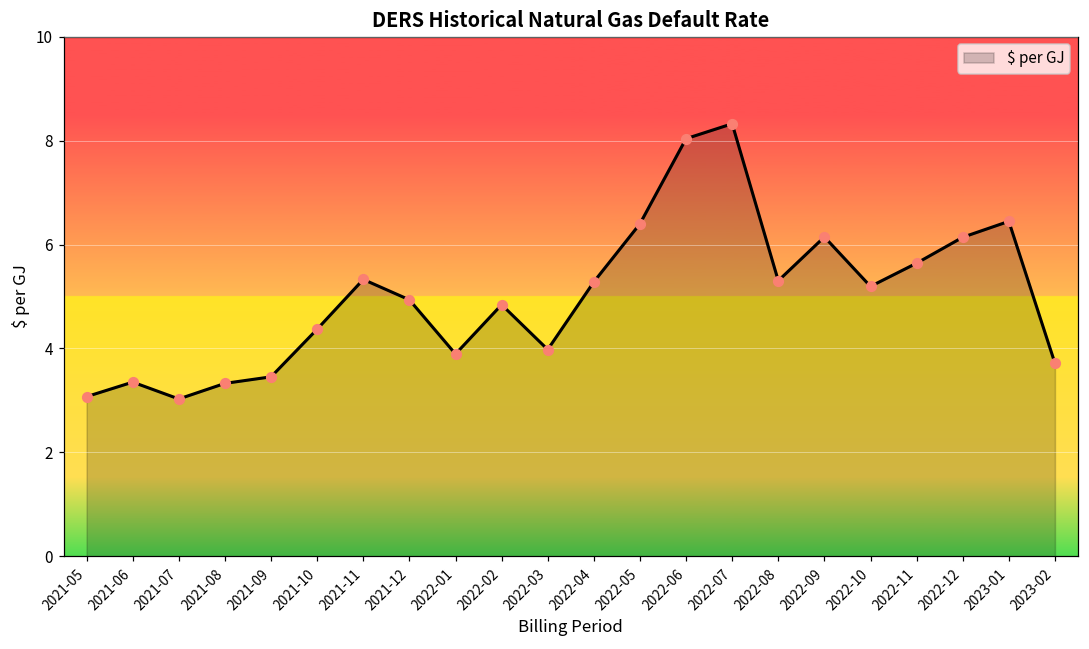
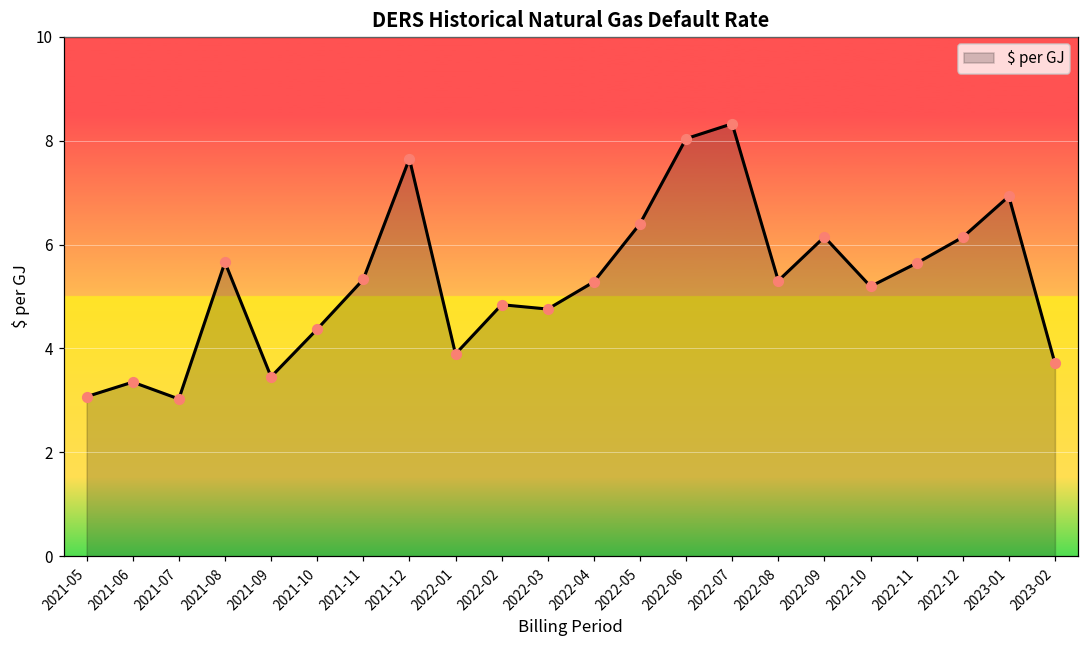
2021-08: 3.3 -> 5.7
2021-12: 4.9 -> 7.7
2022-03: 4.0 -> 4.8
2023-01: 6.4 -> 6.9
